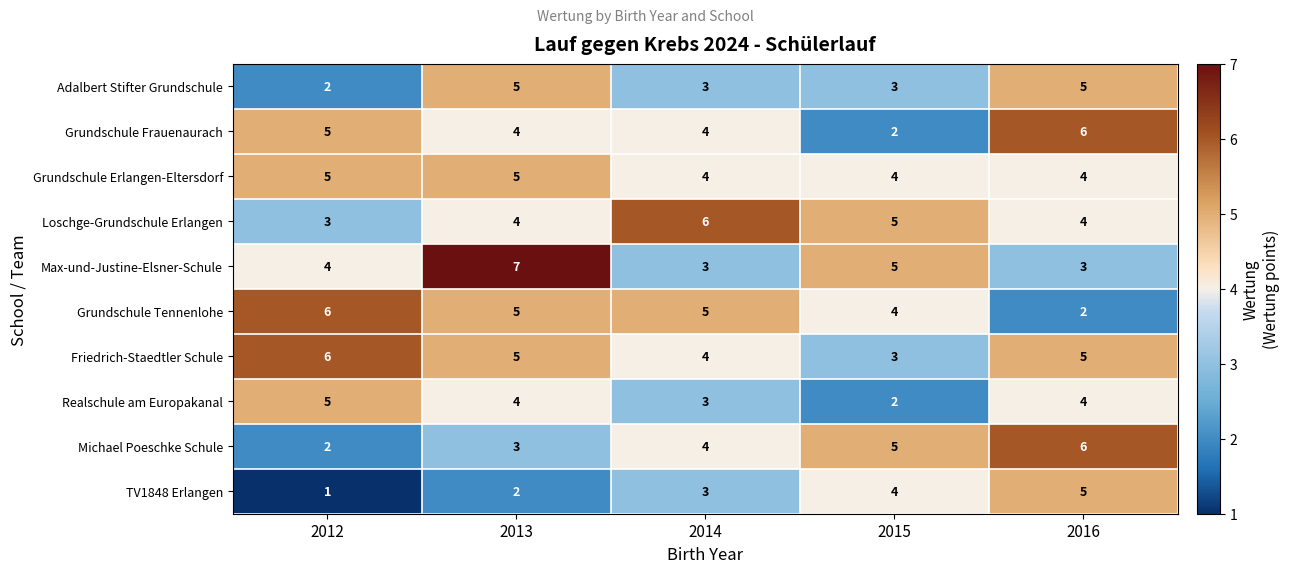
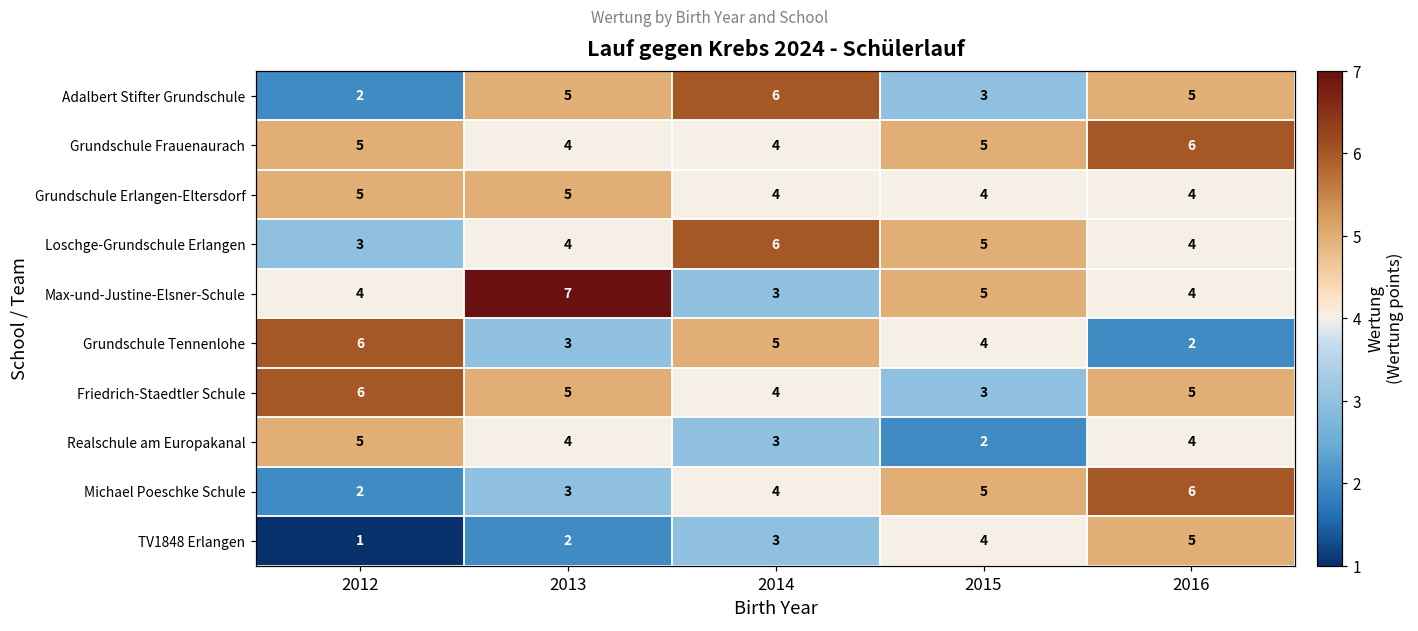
Adalbert Stifter Grundschule, 2014: 3 -> 6
Grundschule Frauenaurach, 2015: 2 -> 5
Max-und-Justine-Elsner-Schule, 2016: 3 -> 4
Grundschule Tennenlohe, 2013: 5 -> 3
